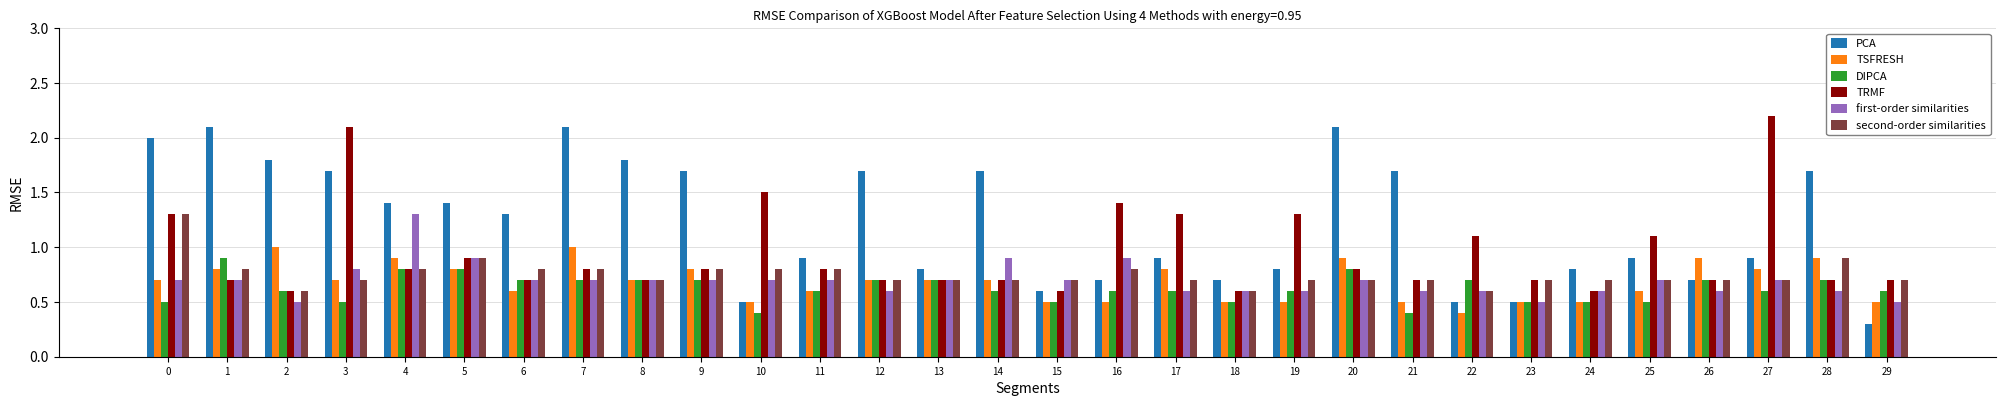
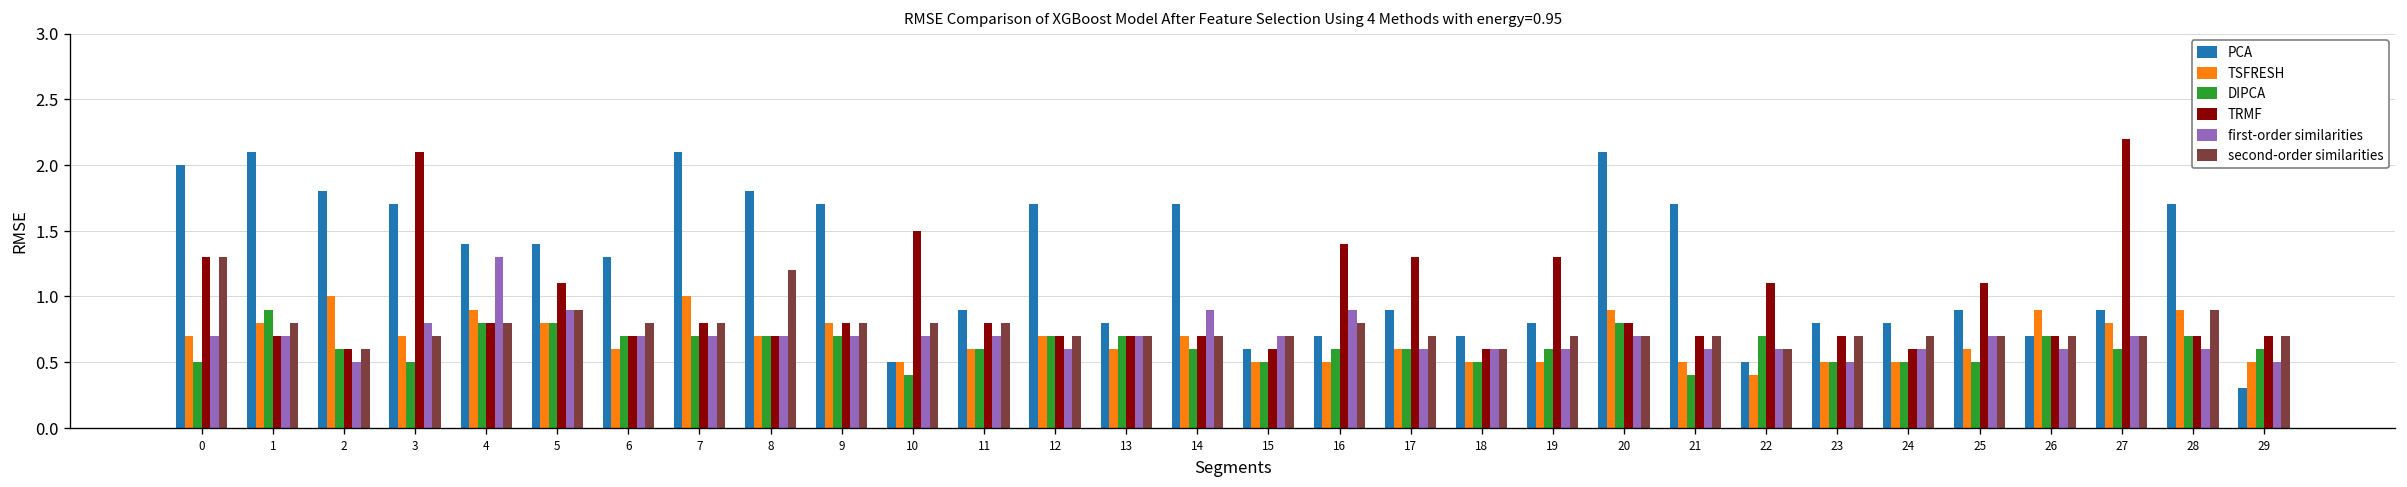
TRMF, 5: 0.90 -> 1.10
second-order similarities, 8: 0.70 -> 1.20
TSFRESH, 13: 0.70 -> 0.60
TSFRESH, 17: 0.80 -> 0.60
PCA, 23: 0.50 -> 0.80
